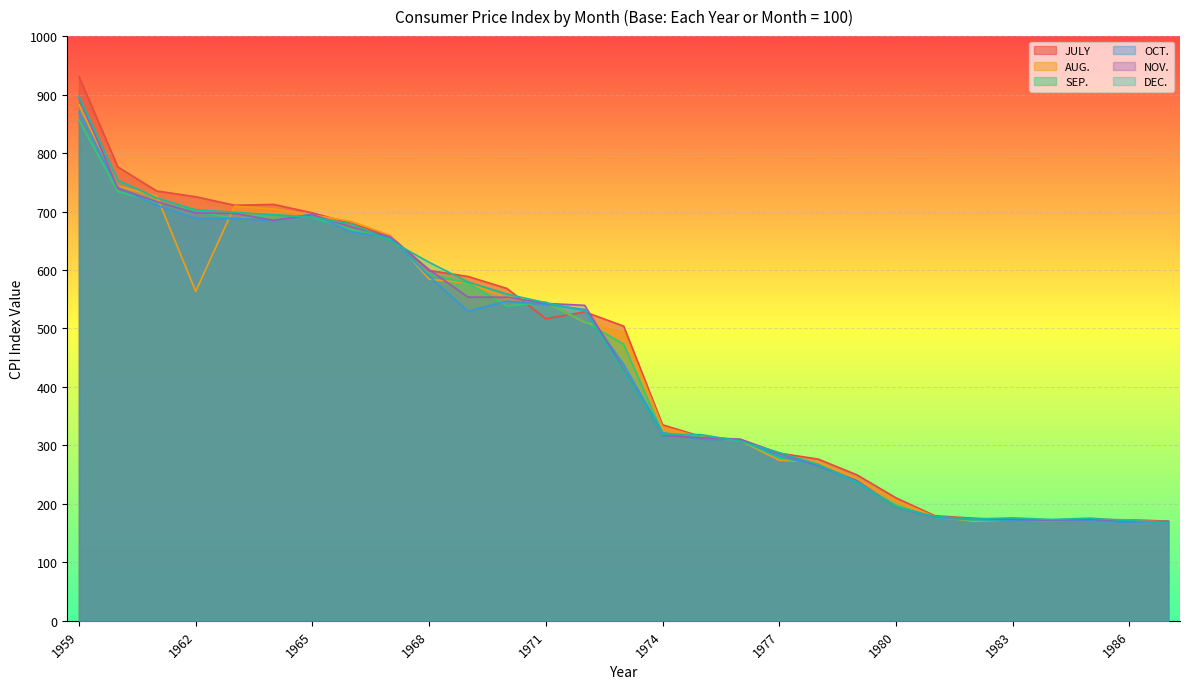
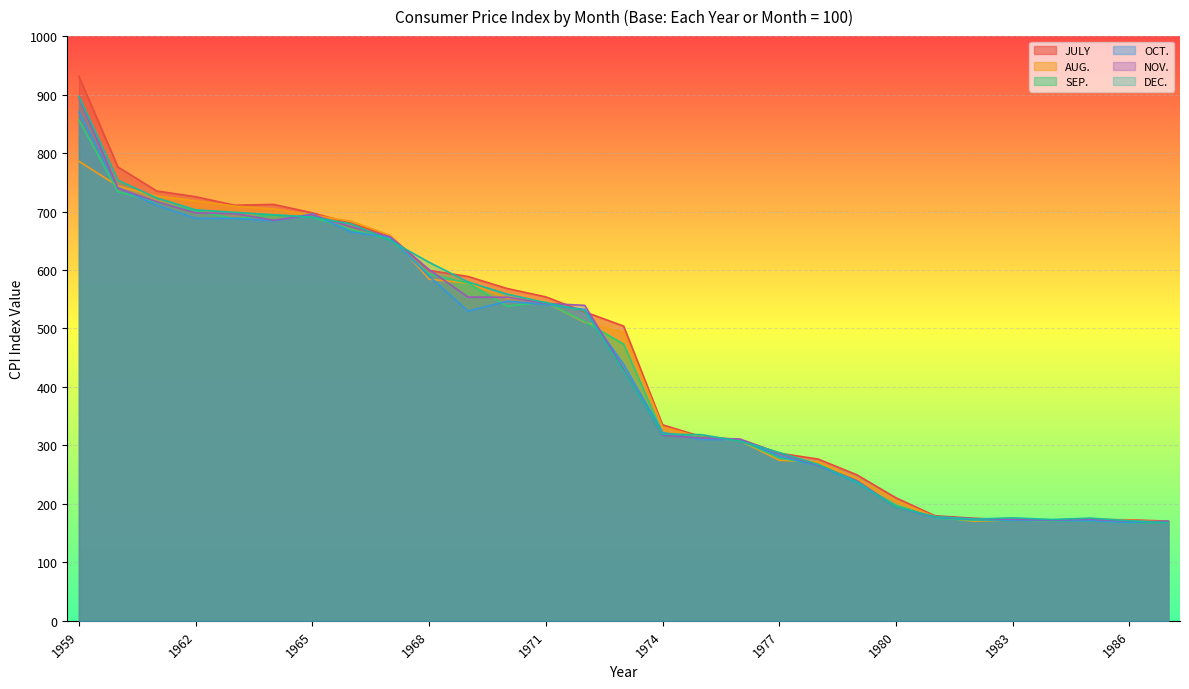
AUG., 1959: 880 -> 790
AUG., 1962: 560 -> 720
JULY, 1971: 520 -> 550
